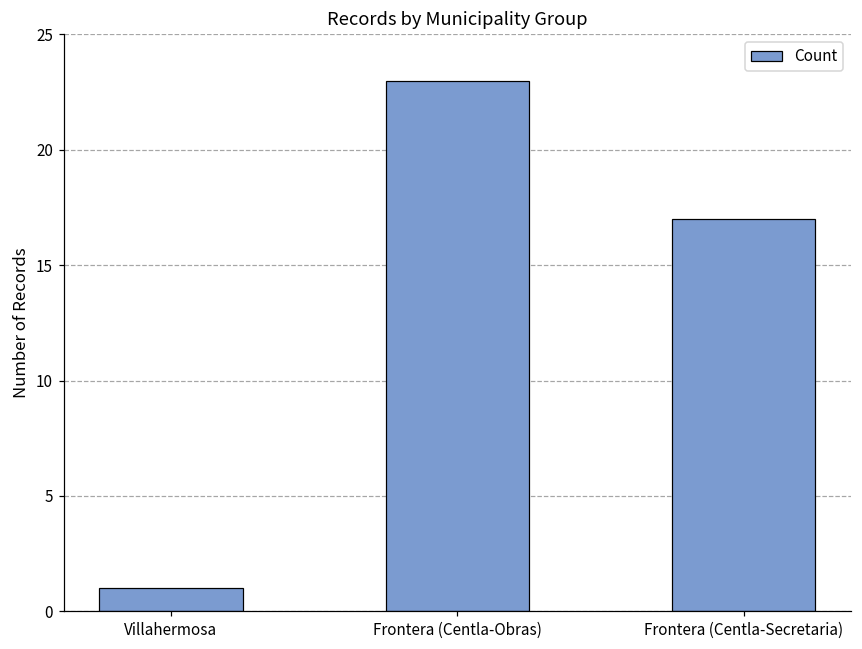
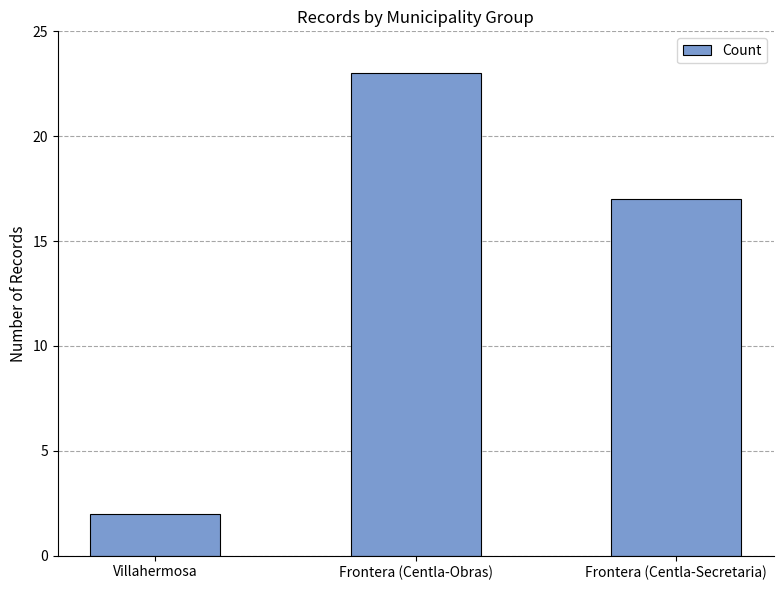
Villahermosa: 1 -> 2
